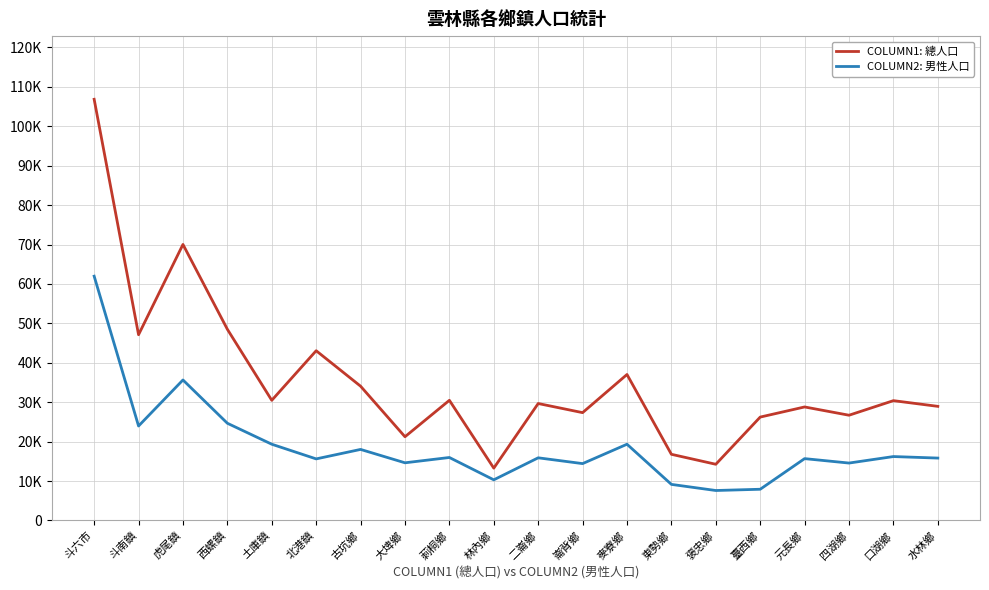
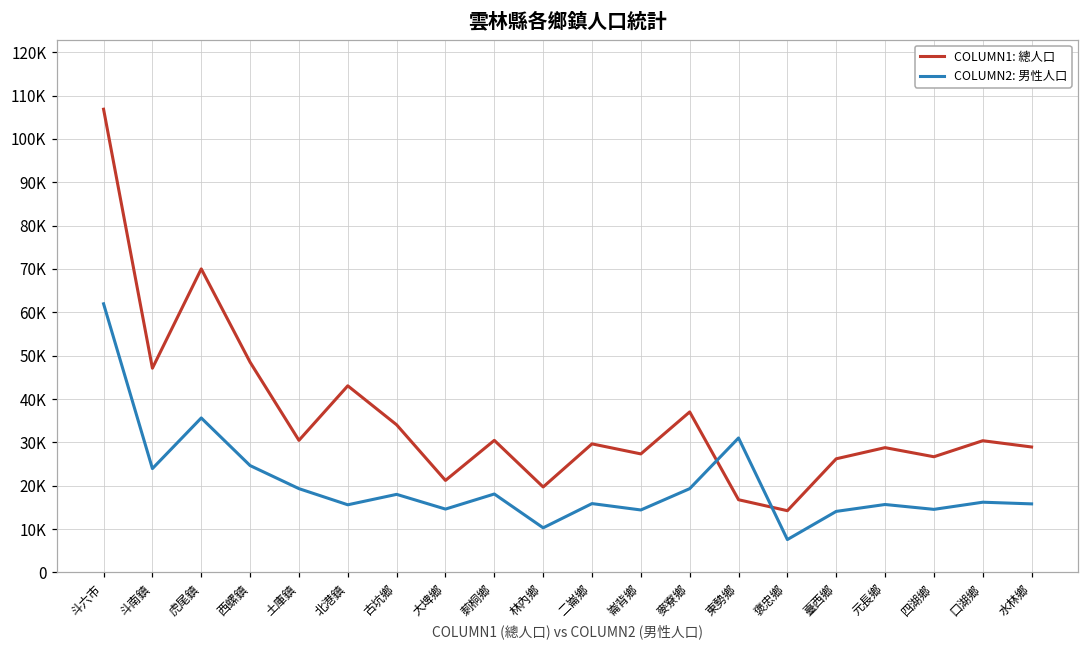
COLUMN2: 男性人口, 莿桐鄉: 16000 -> 18000
COLUMN1: 總人口, 林內鄉: 13000 -> 20000
COLUMN2: 男性人口, 東勢鄉: 9000 -> 31000
COLUMN2: 男性人口, 臺西鄉: 8000 -> 14000
